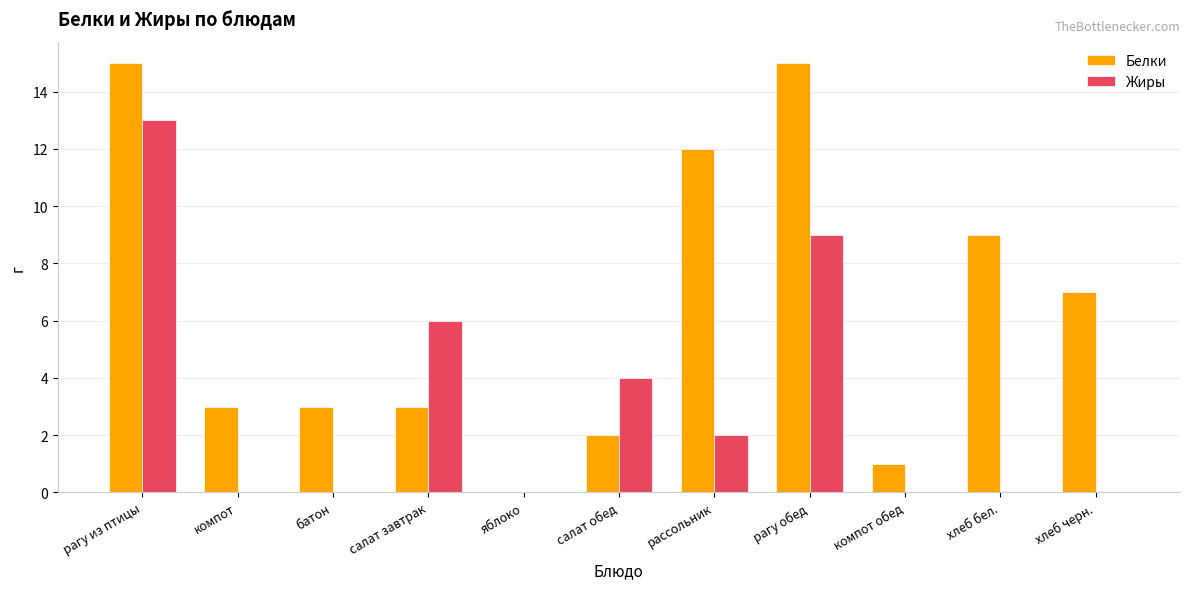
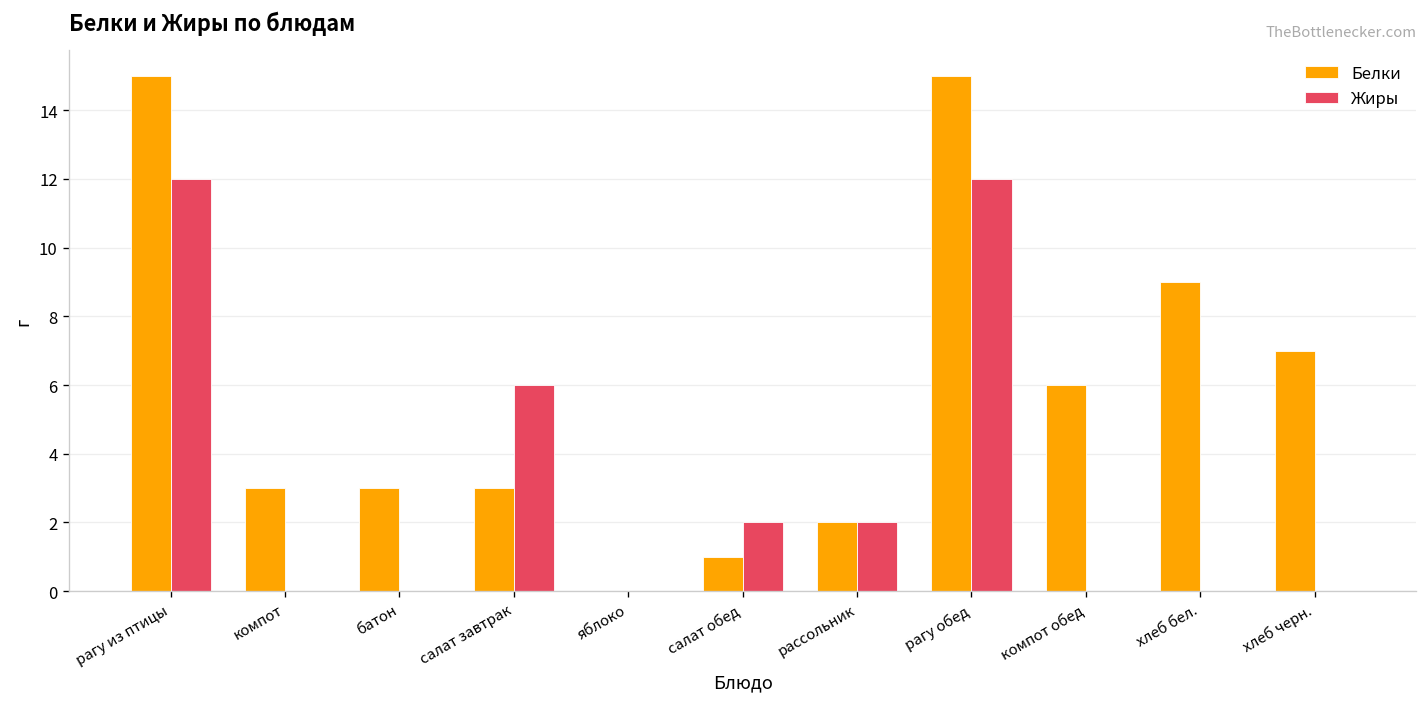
Жиры, рагу из птицы: 13 -> 12
Белки, салат обед: 2 -> 1
Жиры, салат обед: 4 -> 2
Белки, рассольник: 12 -> 2
Жиры, рагу обед: 9 -> 12
Белки, компот обед: 1 -> 6
